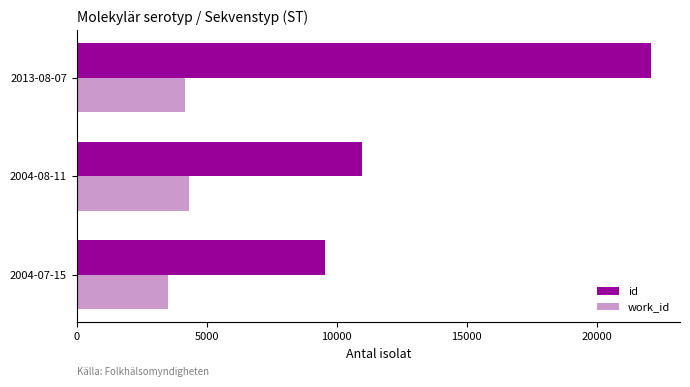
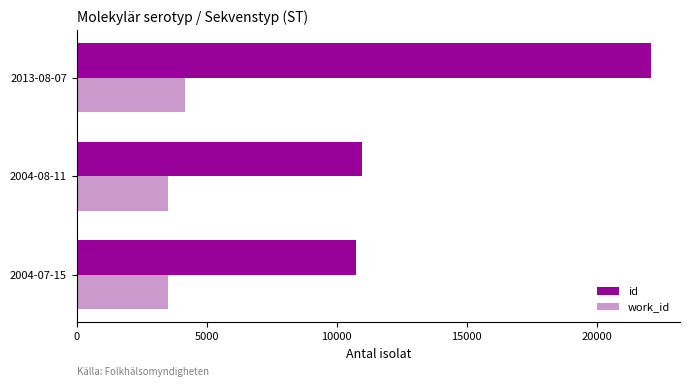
work_id, 2004-08-11: 4300 -> 3500
id, 2004-07-15: 9600 -> 10800
